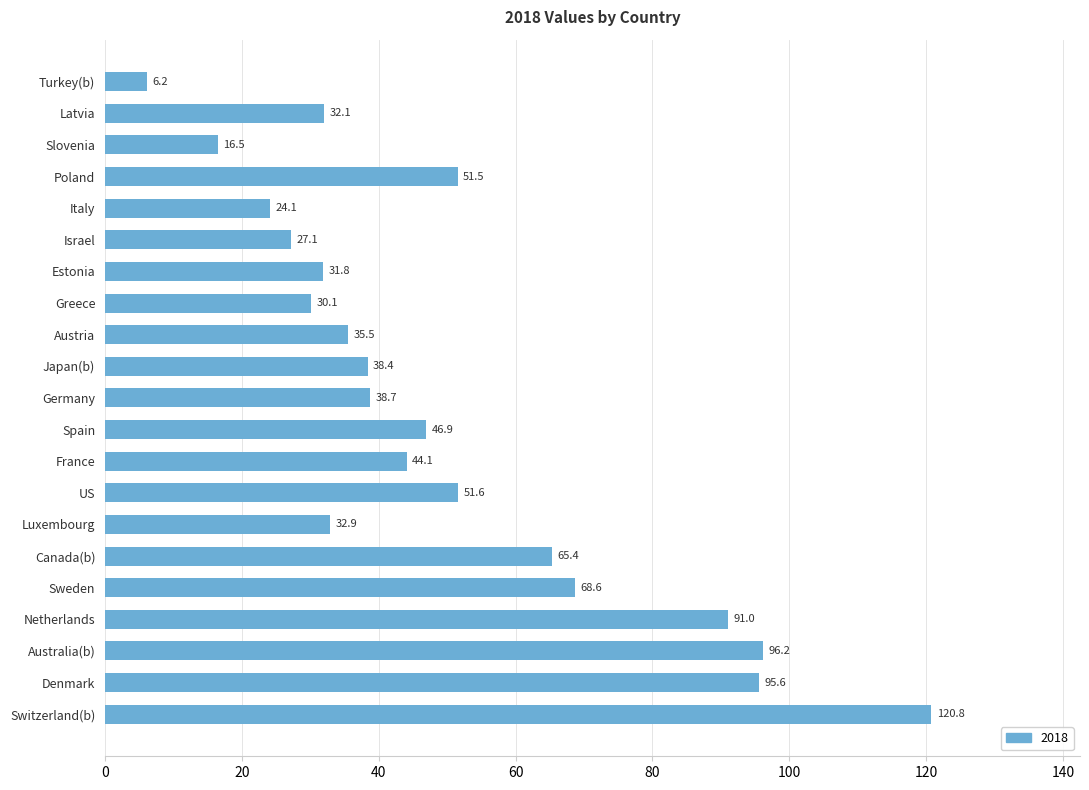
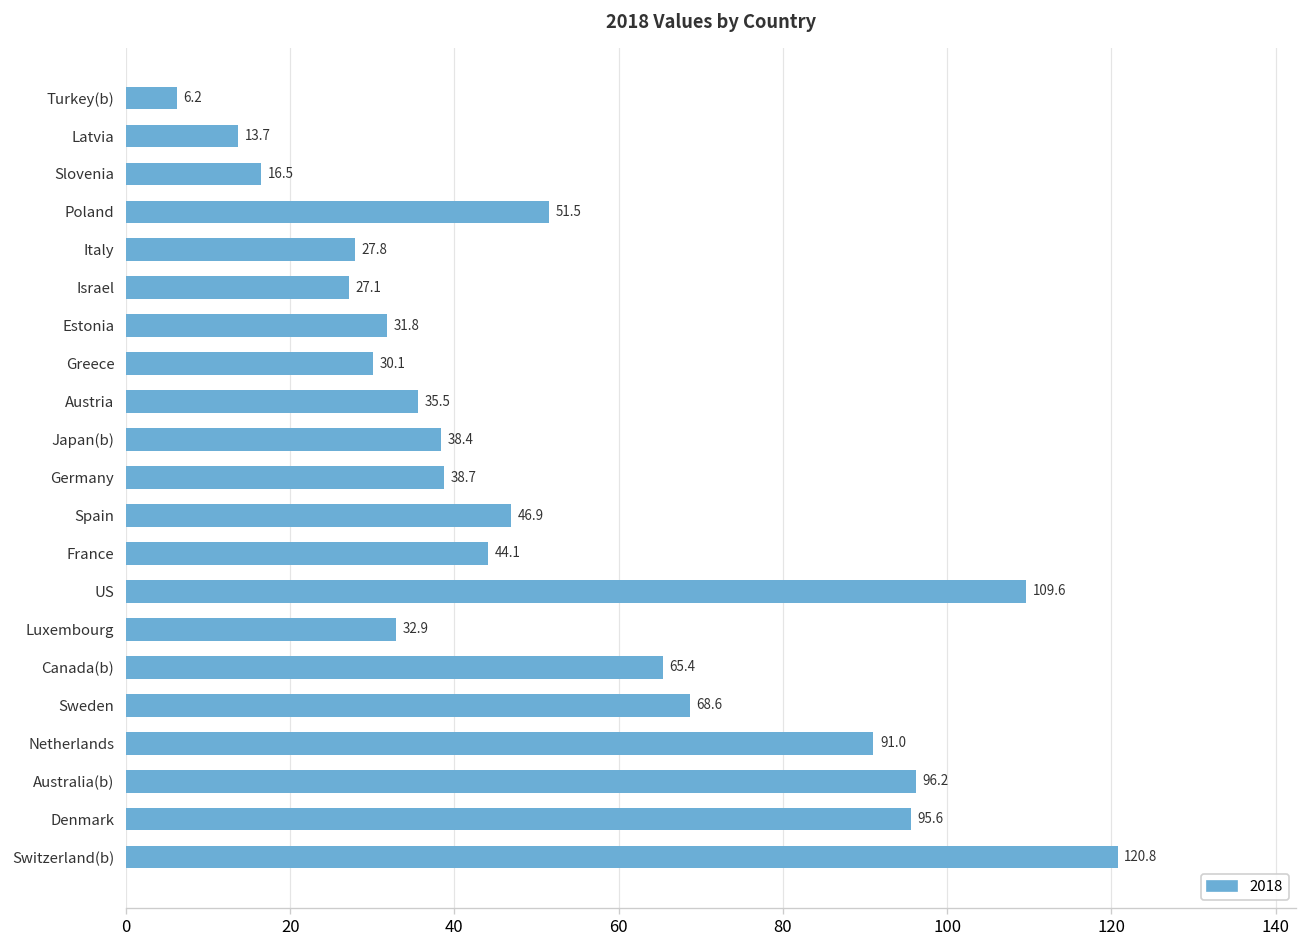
Latvia: 32.1 -> 13.7
Italy: 24.1 -> 27.8
US: 51.6 -> 109.6
